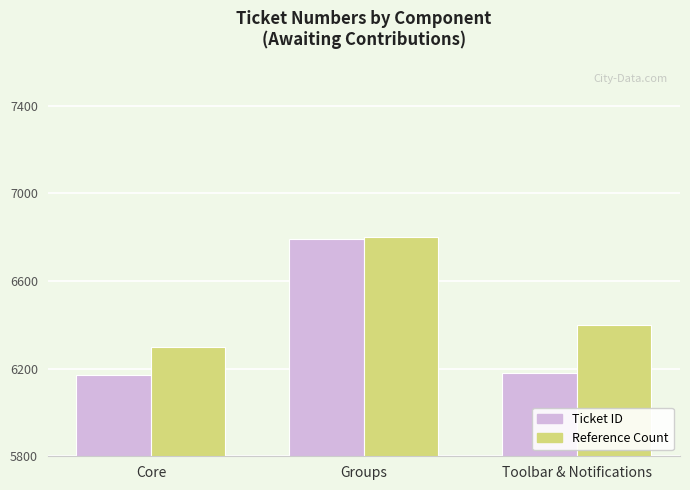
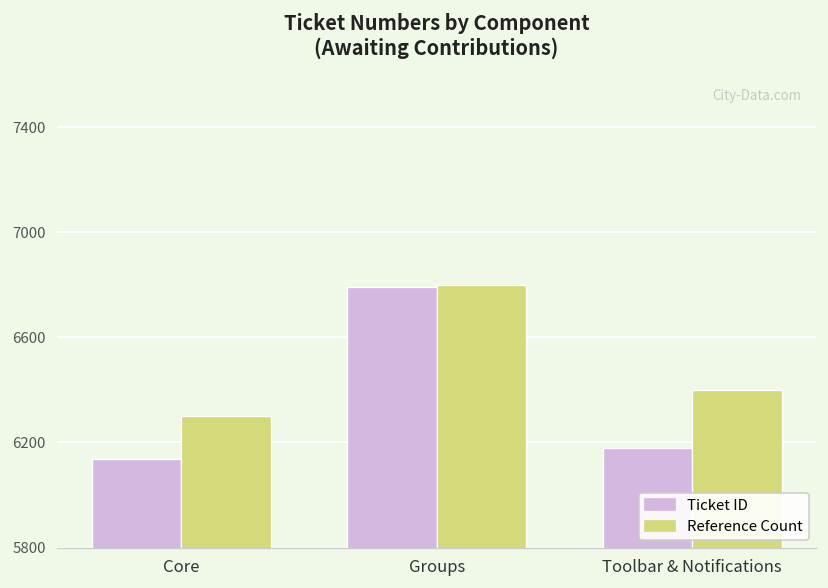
Ticket ID, Core: 6170 -> 6140
